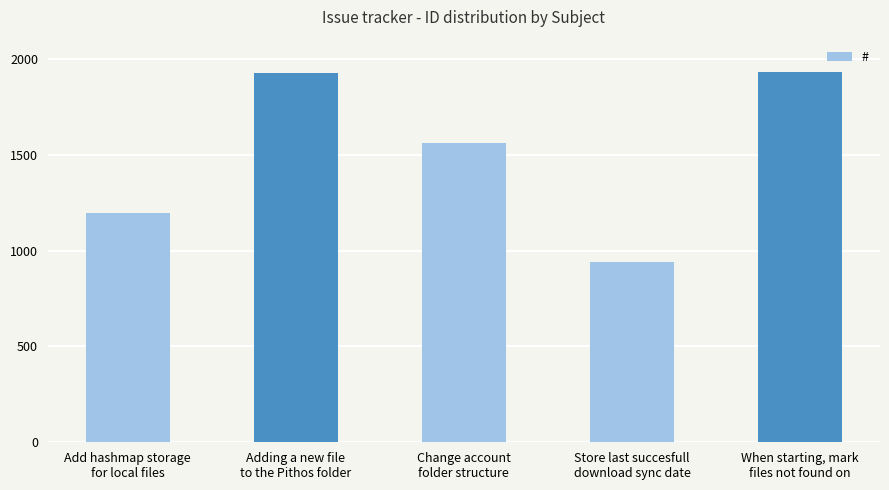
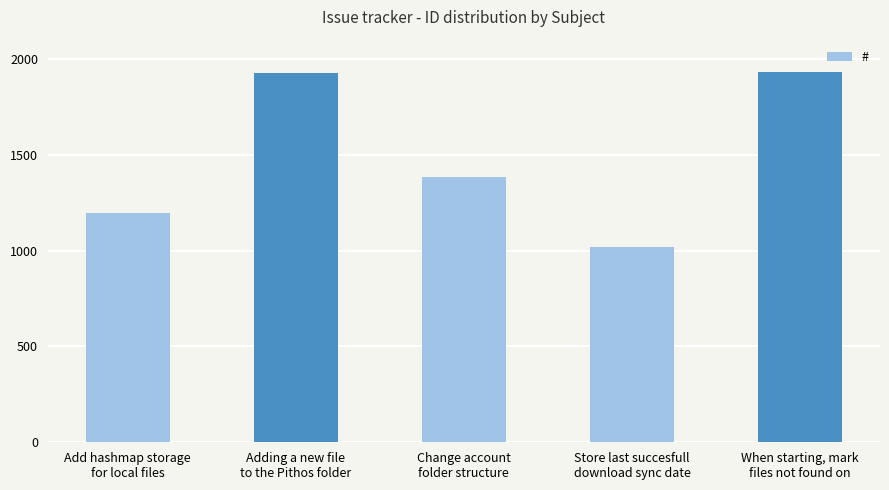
Change account folder structure: 1560 -> 1380
Store last succesfull download sync date: 940 -> 1020
